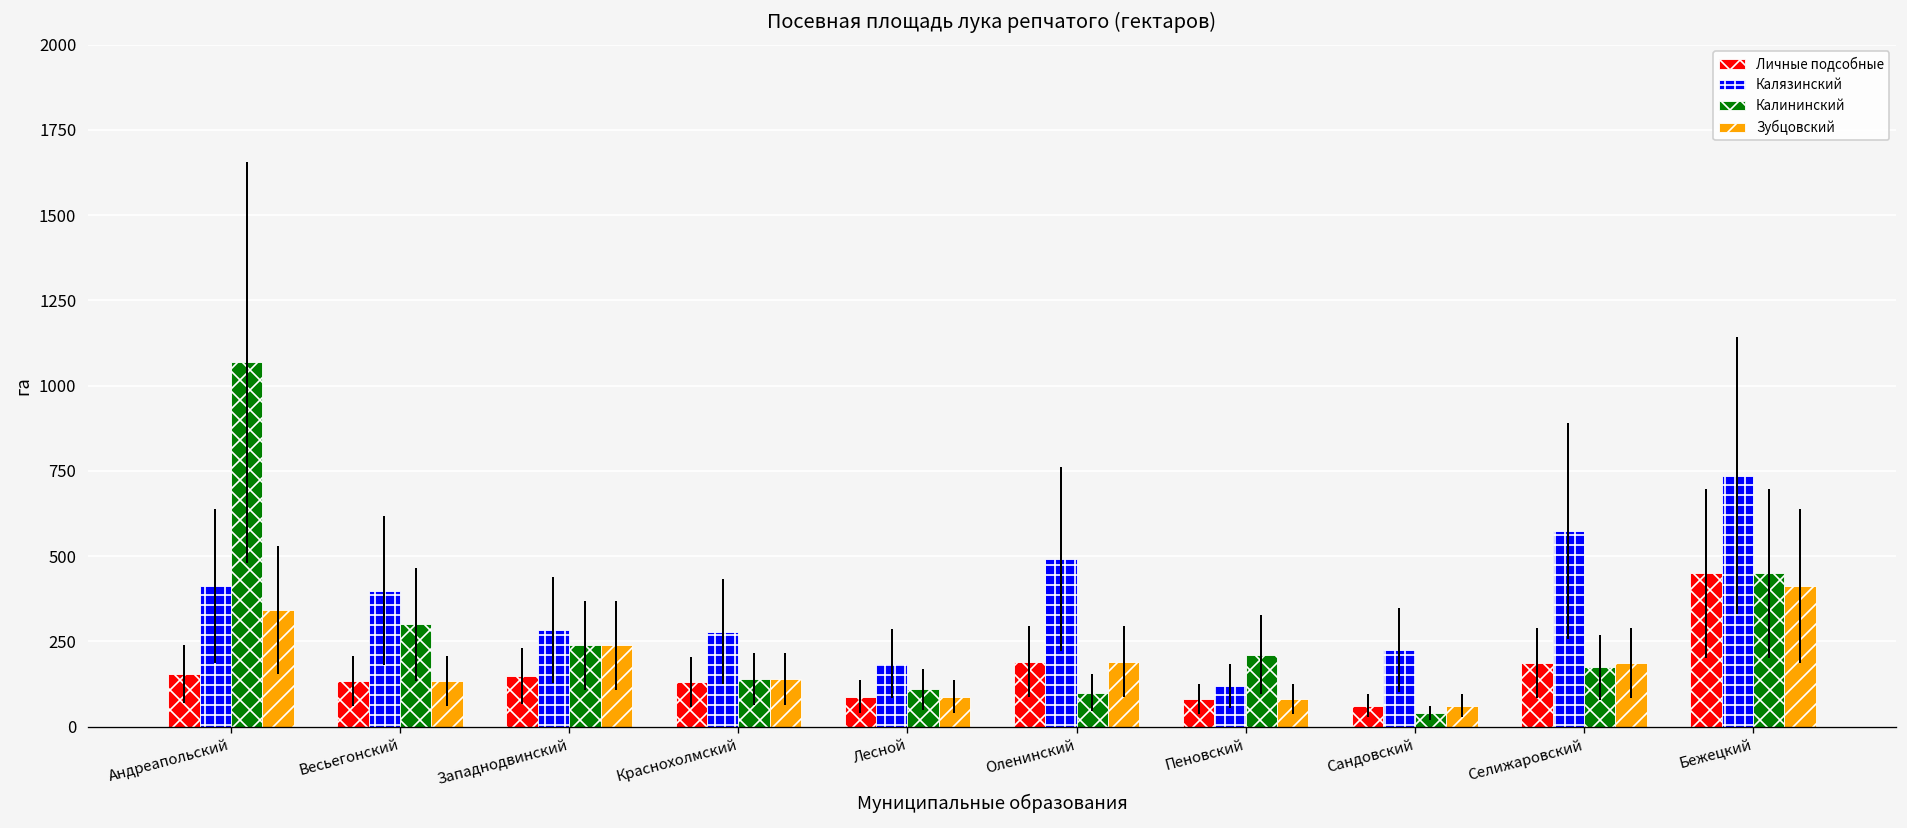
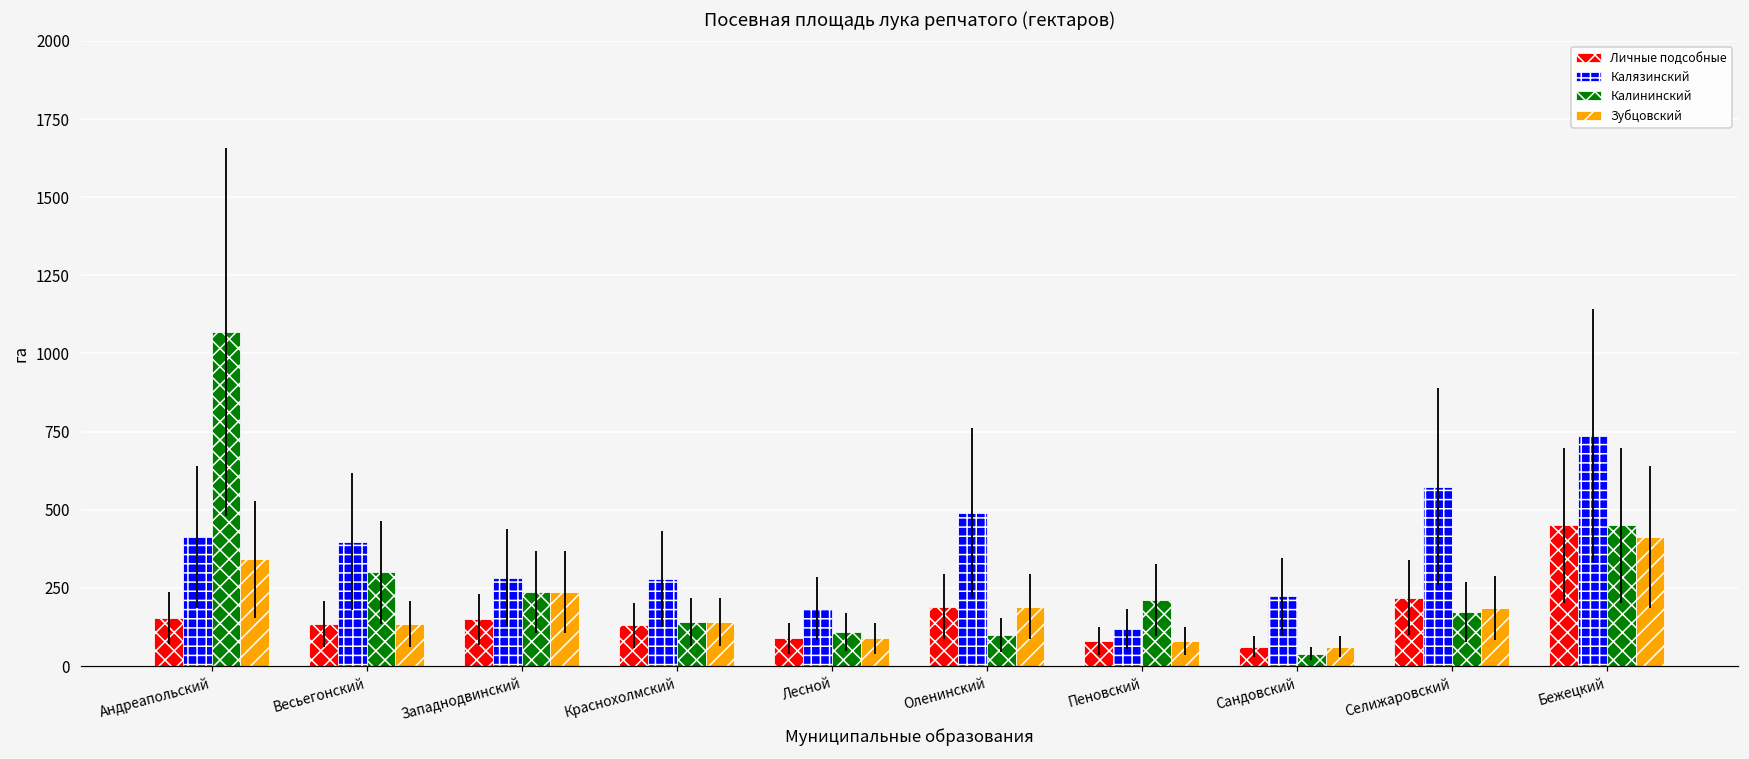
Личные подсобные, Селижаровский: 190 -> 220
